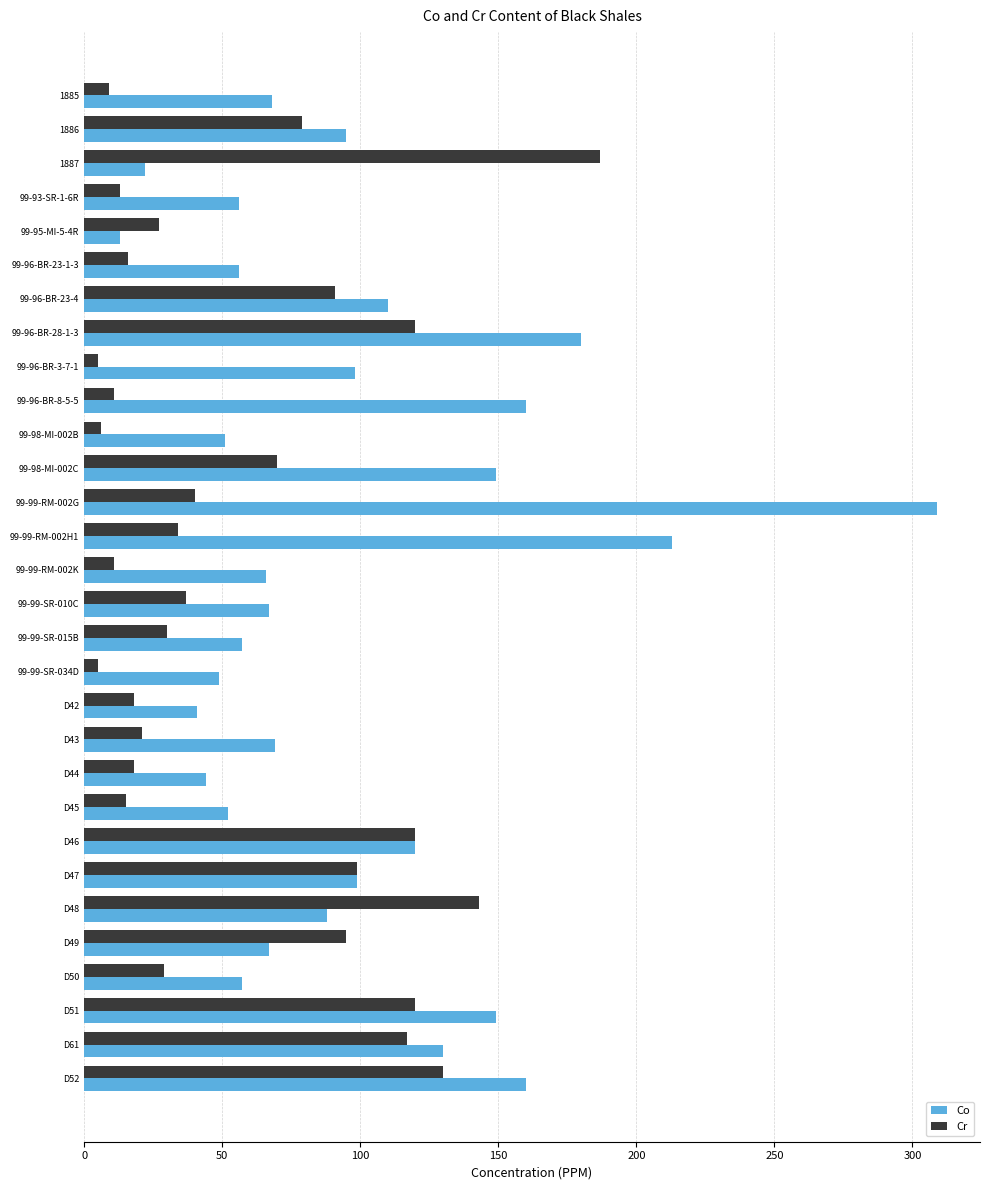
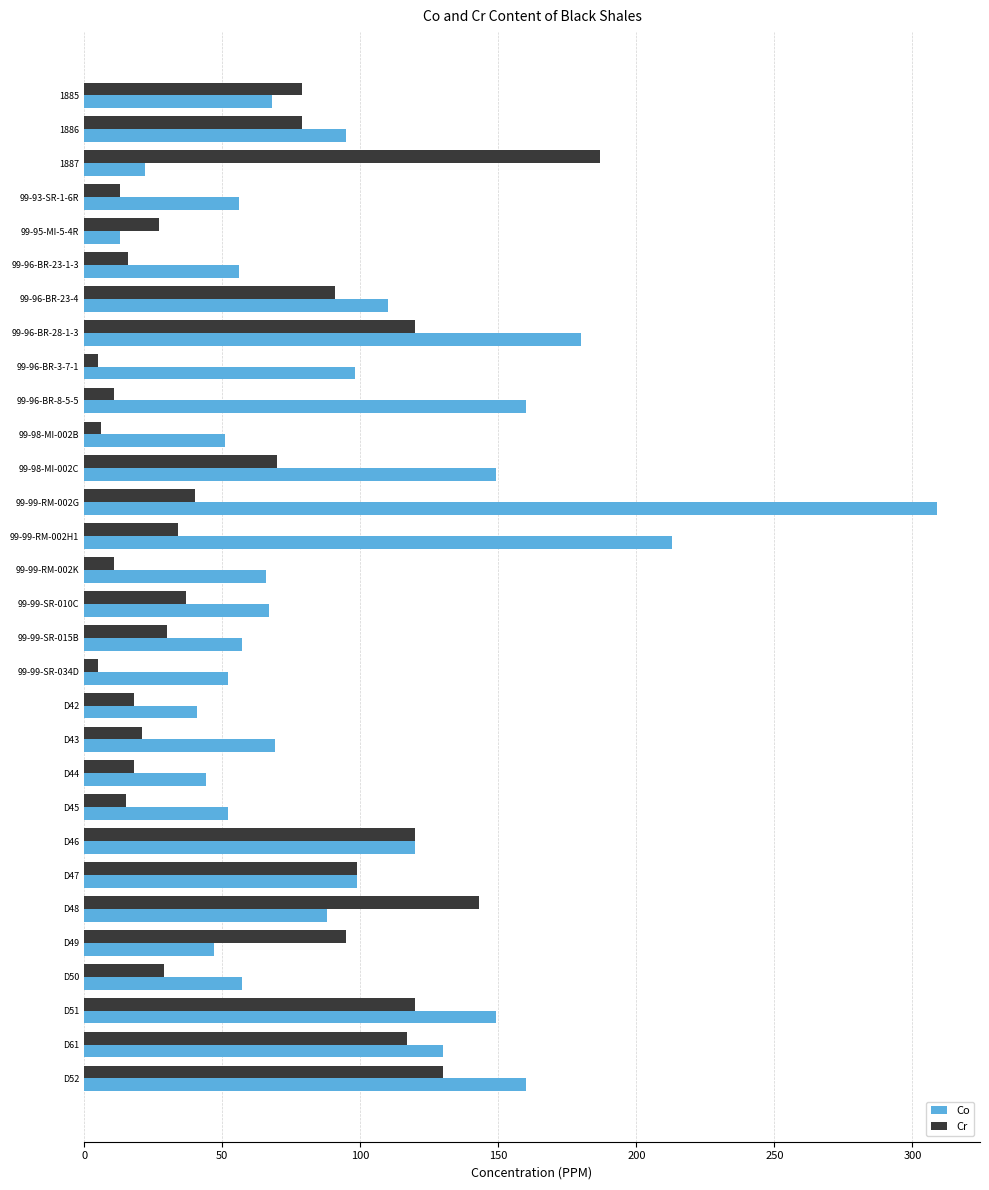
Cr, 1885: 9 -> 79
Co, 99-99-SR-034D: 49 -> 52
Co, D49: 67 -> 47
